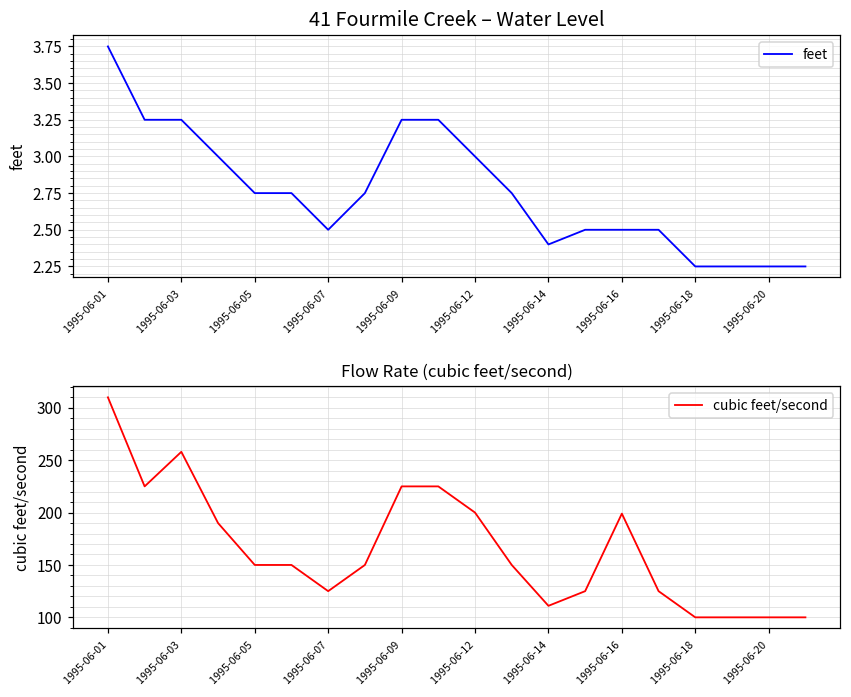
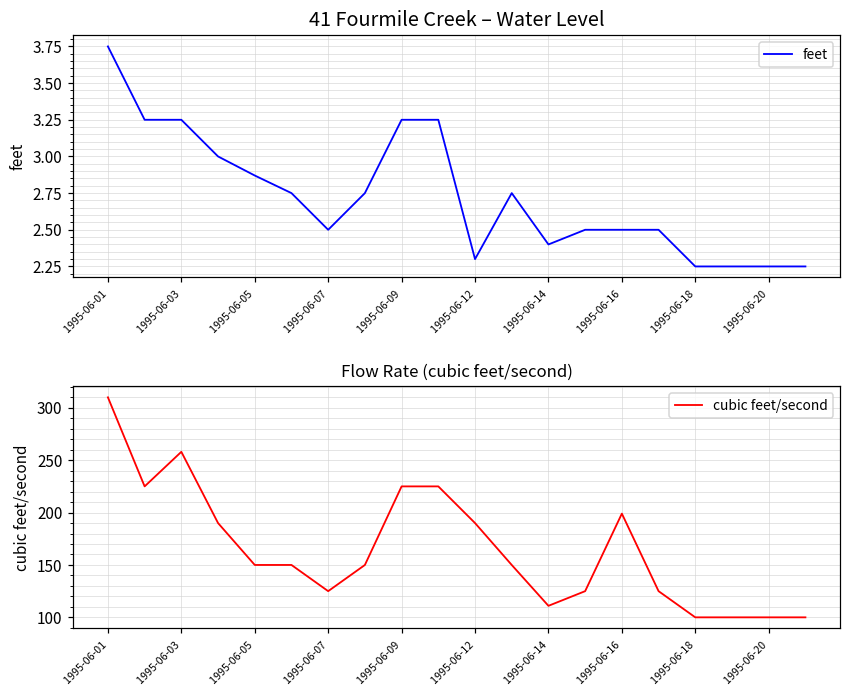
41 Fourmile Creek – Water Level, 1995-06-05: 2.75 -> 2.87
41 Fourmile Creek – Water Level, 1995-06-12: 3.0 -> 2.3
Flow Rate (cubic feet/second), 1995-06-12: 200 -> 190
